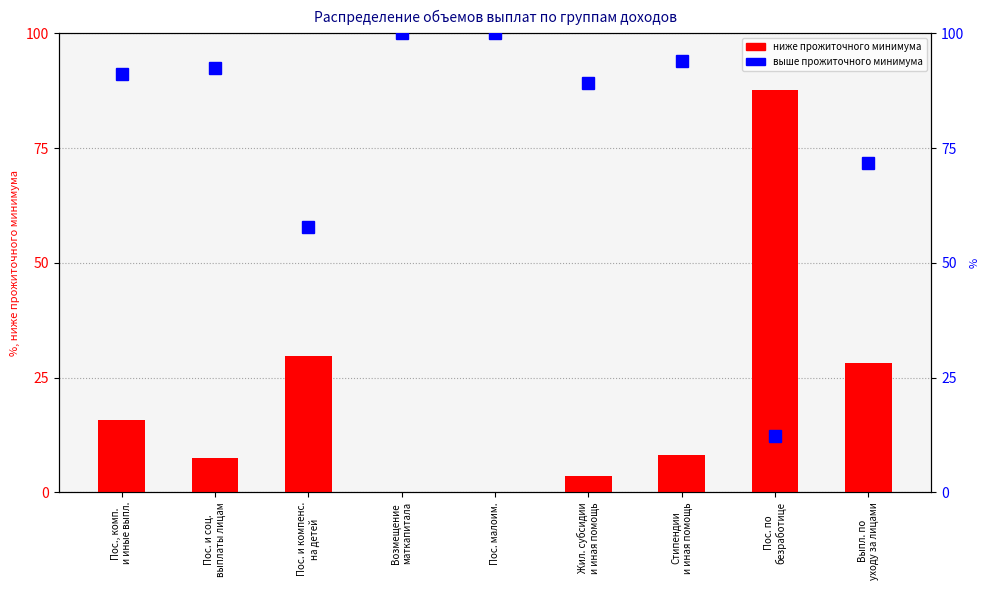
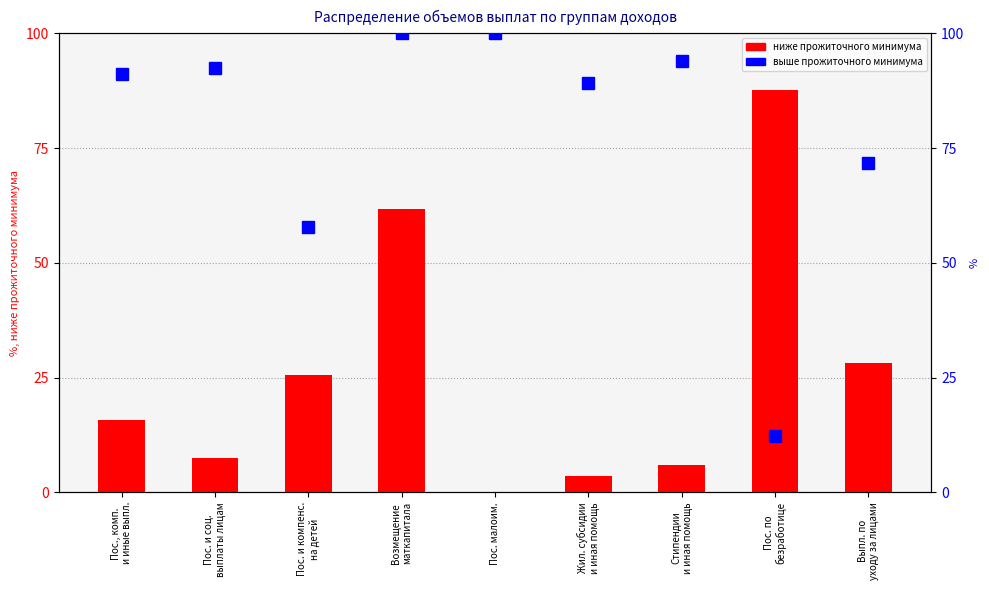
ниже прожиточного минимума, Пос. и компенс. на детей: 30 -> 26
ниже прожиточного минимума, Возмещение маткапитала: 0 -> 62
ниже прожиточного минимума, Стипендии и иная помощь: 8 -> 6
